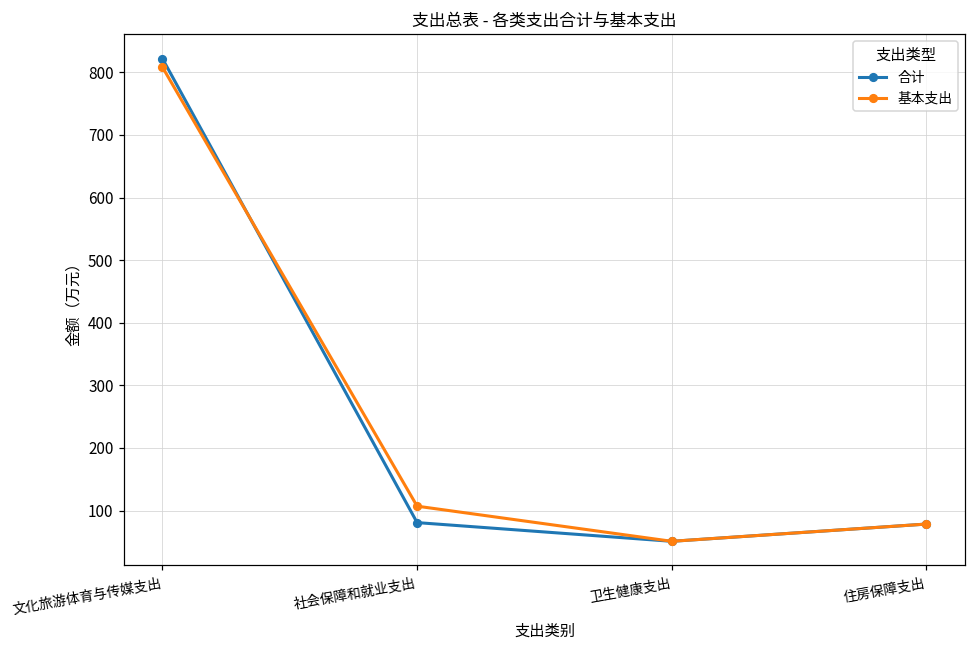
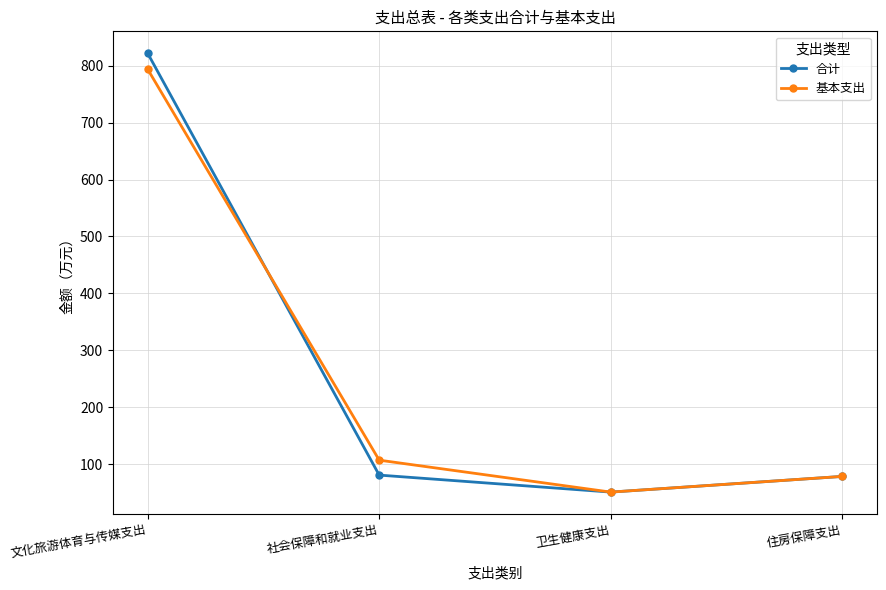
基本支出, 文化旅游体育与传媒支出: 810 -> 790
